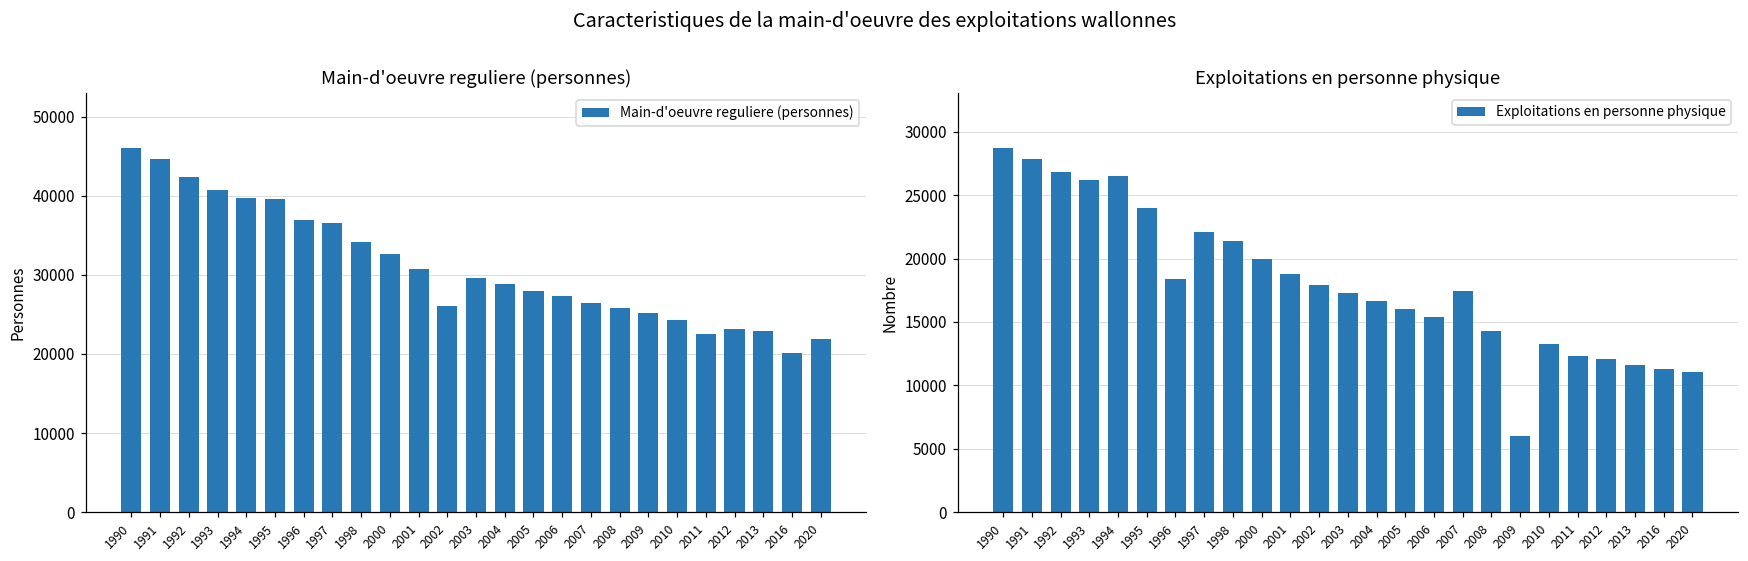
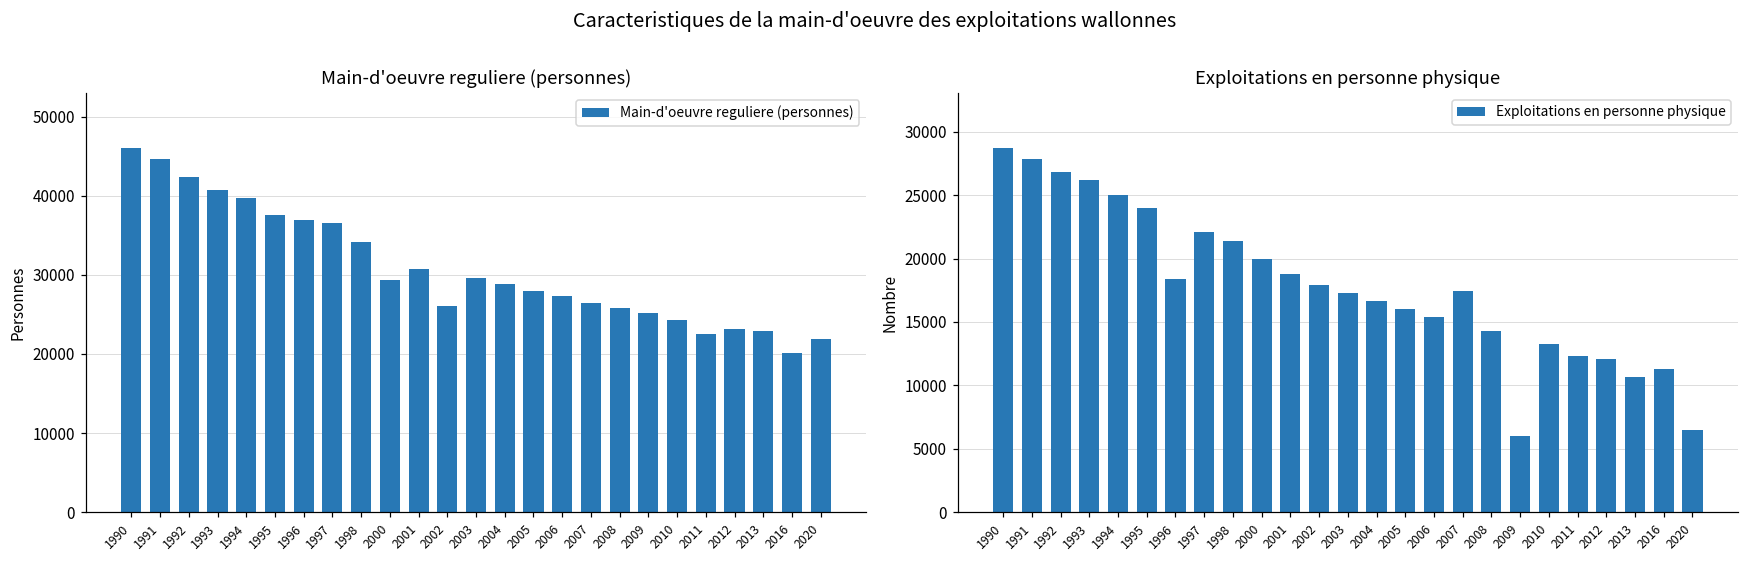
Main-d'oeuvre reguliere (personnes), 1995: 40000 -> 38000
Main-d'oeuvre reguliere (personnes), 2000: 33000 -> 29000
Exploitations en personne physique, 1994: 26500 -> 25000
Exploitations en personne physique, 2013: 11600 -> 10700
Exploitations en personne physique, 2020: 11100 -> 6500
